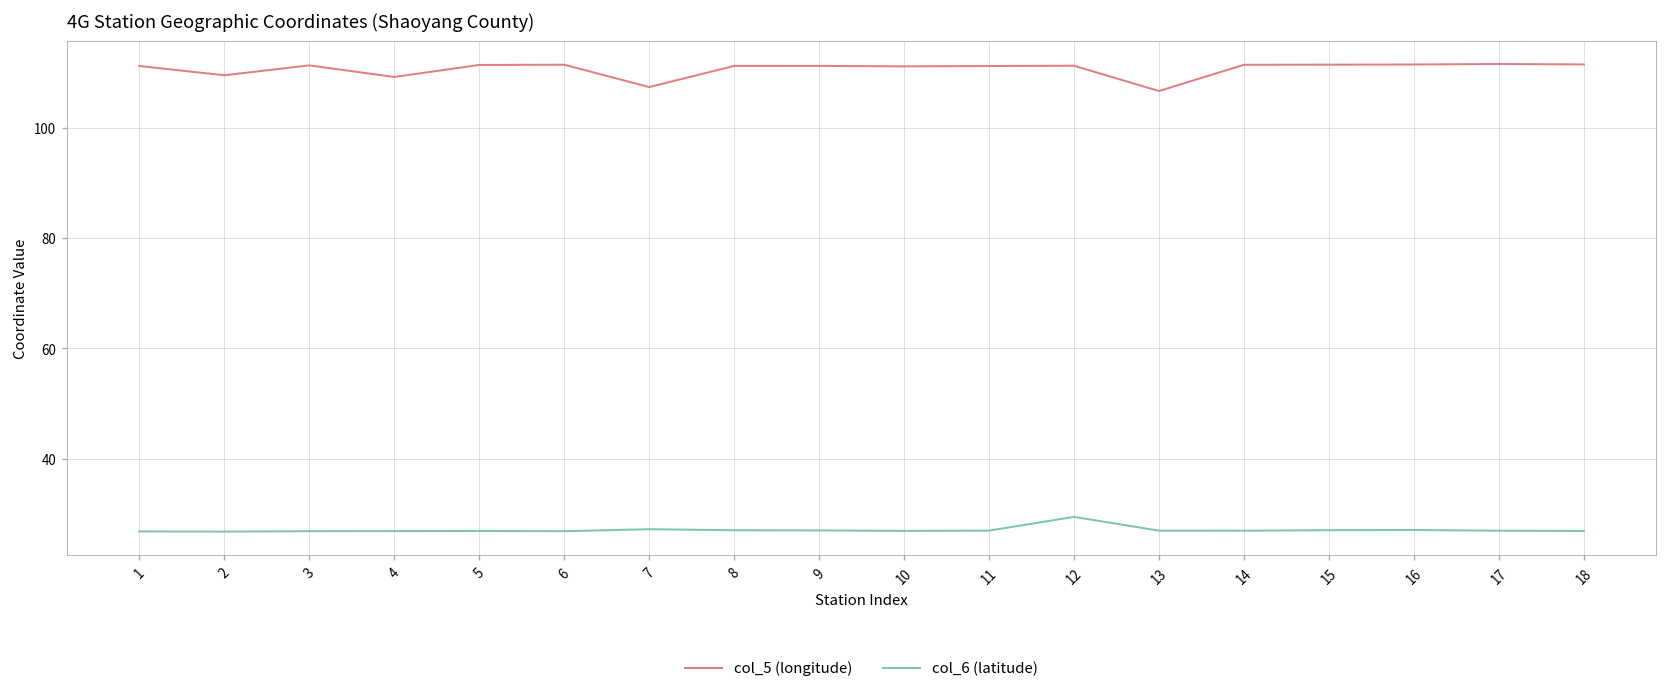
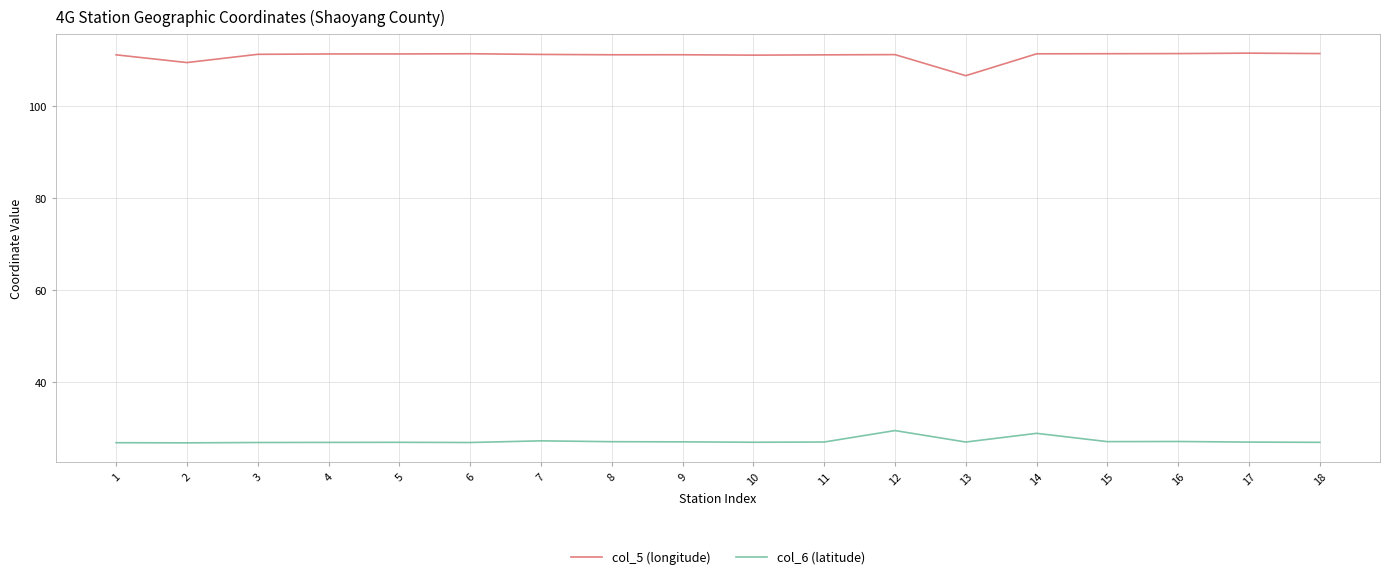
col_5 (longitude), 4: 109 -> 111
col_5 (longitude), 7: 107 -> 111
col_6 (latitude), 14: 27 -> 29
